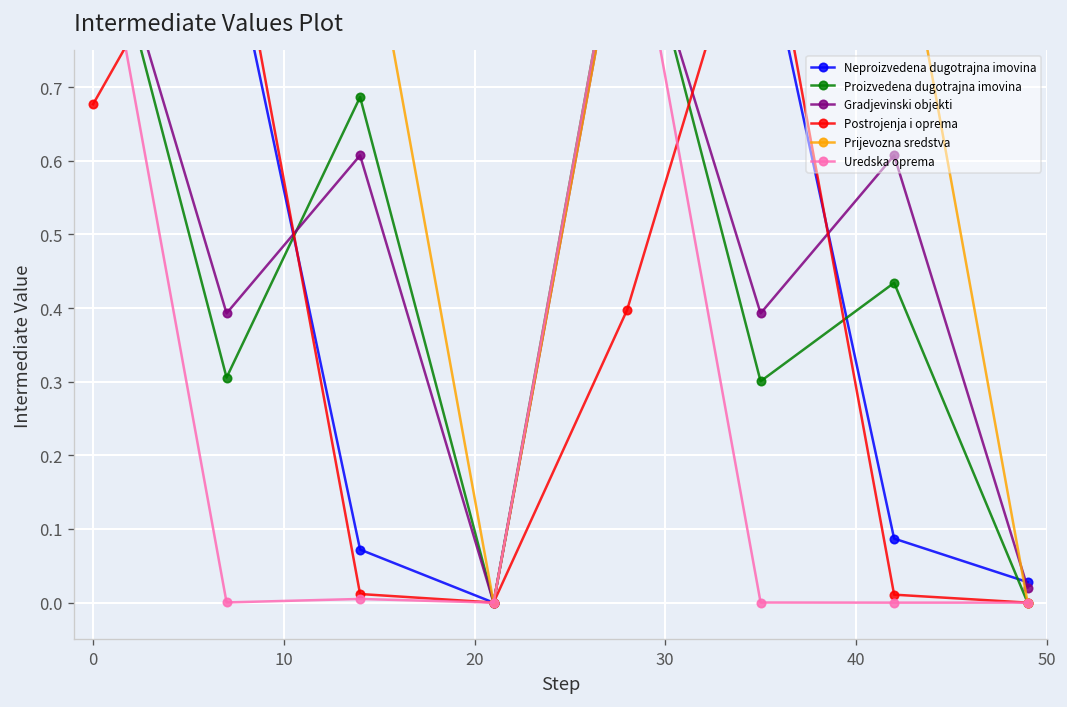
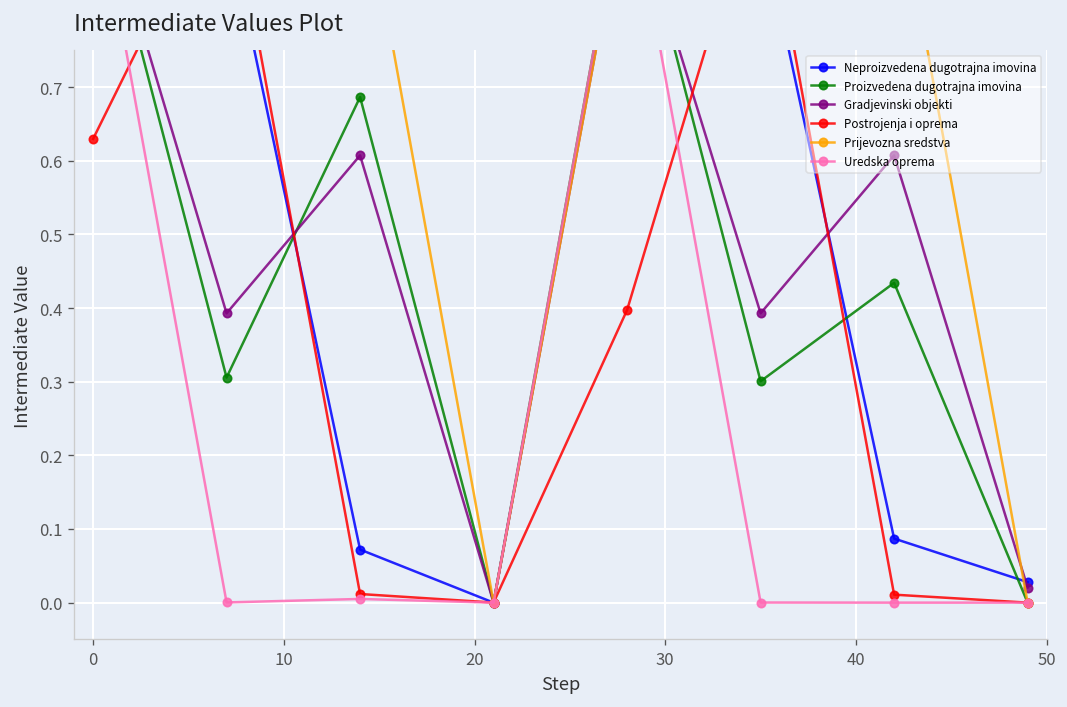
Postrojenja i oprema, 0: 0.68 -> 0.63
